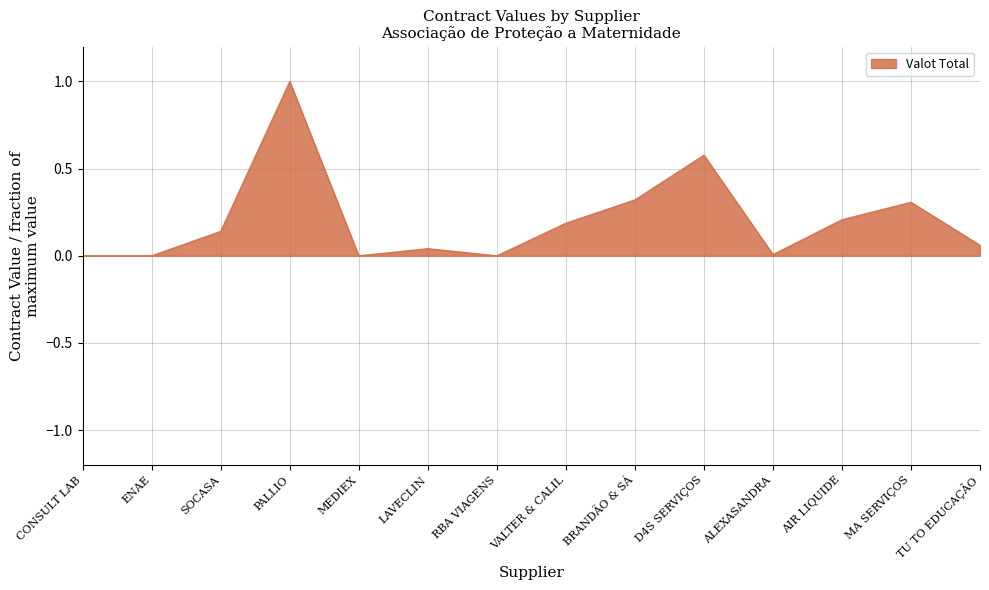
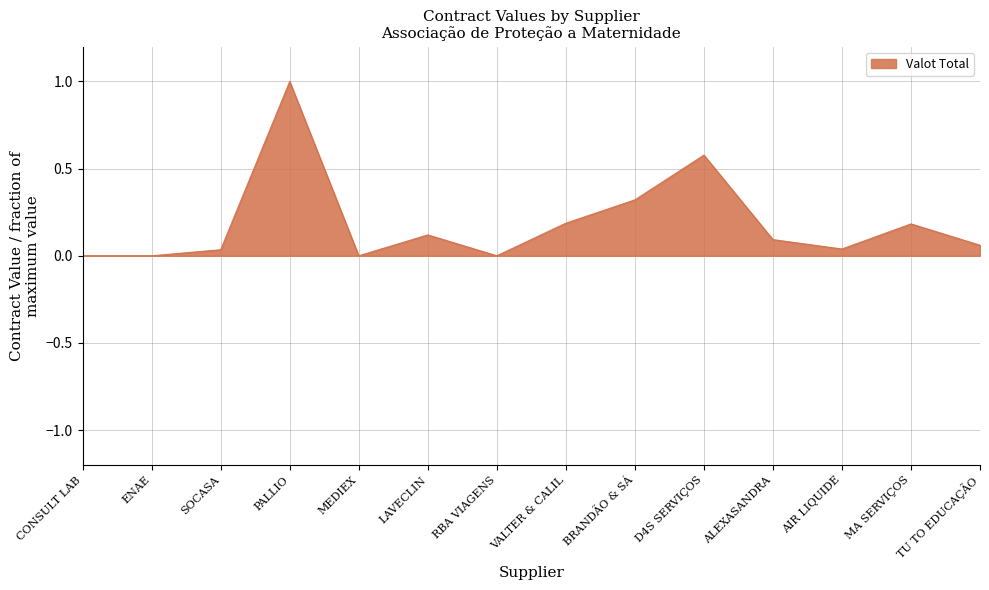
SOCASA: 0.14 -> 0.03
LAVECLIN: 0.04 -> 0.12
ALEXASANDRA: 0.01 -> 0.09
AIR LIQUIDE: 0.21 -> 0.04
MA SERVIÇOS: 0.31 -> 0.18
